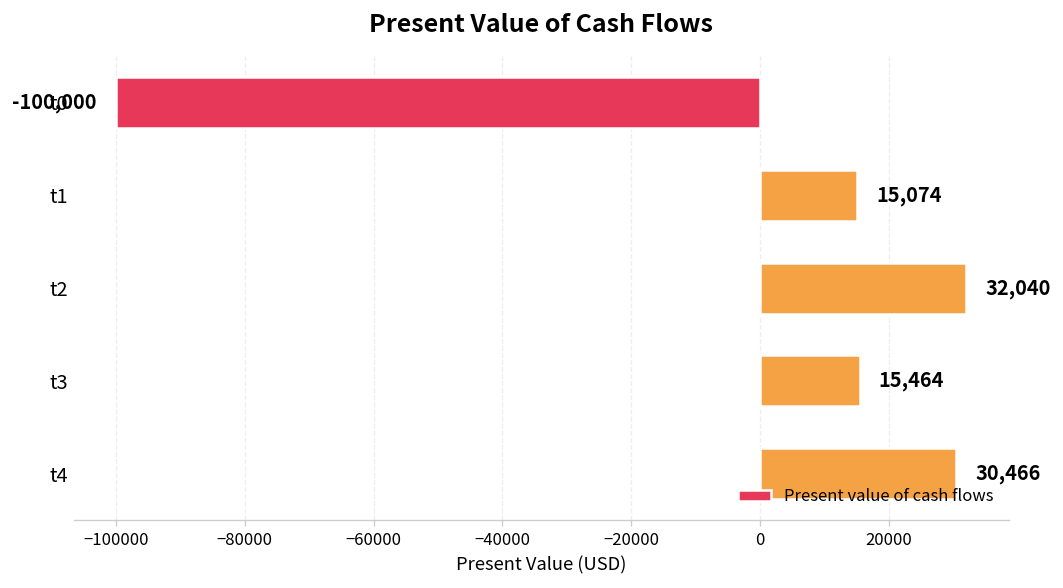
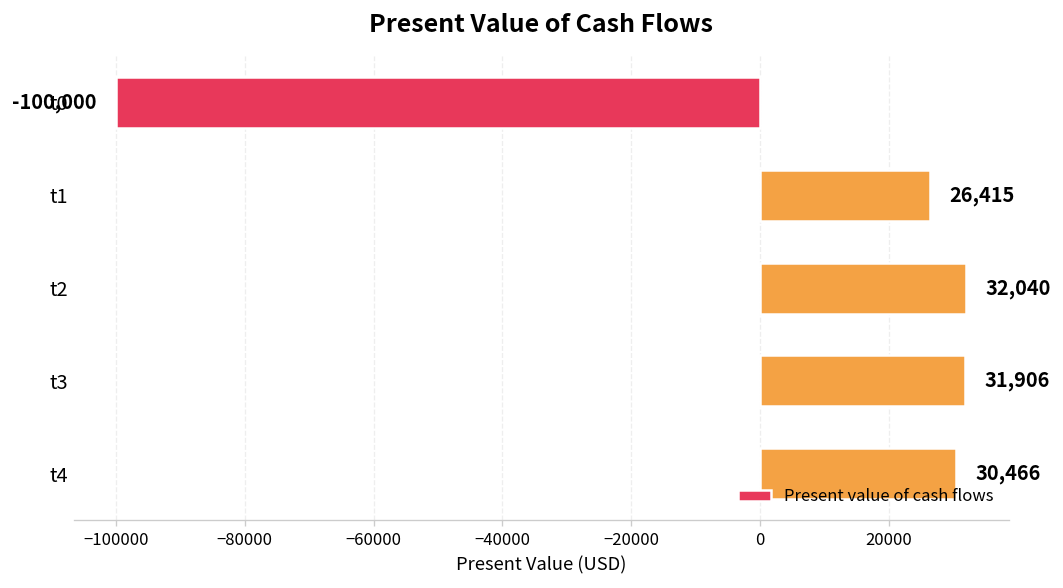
t1: 15,074 -> 26,415
t3: 15,464 -> 31,906
